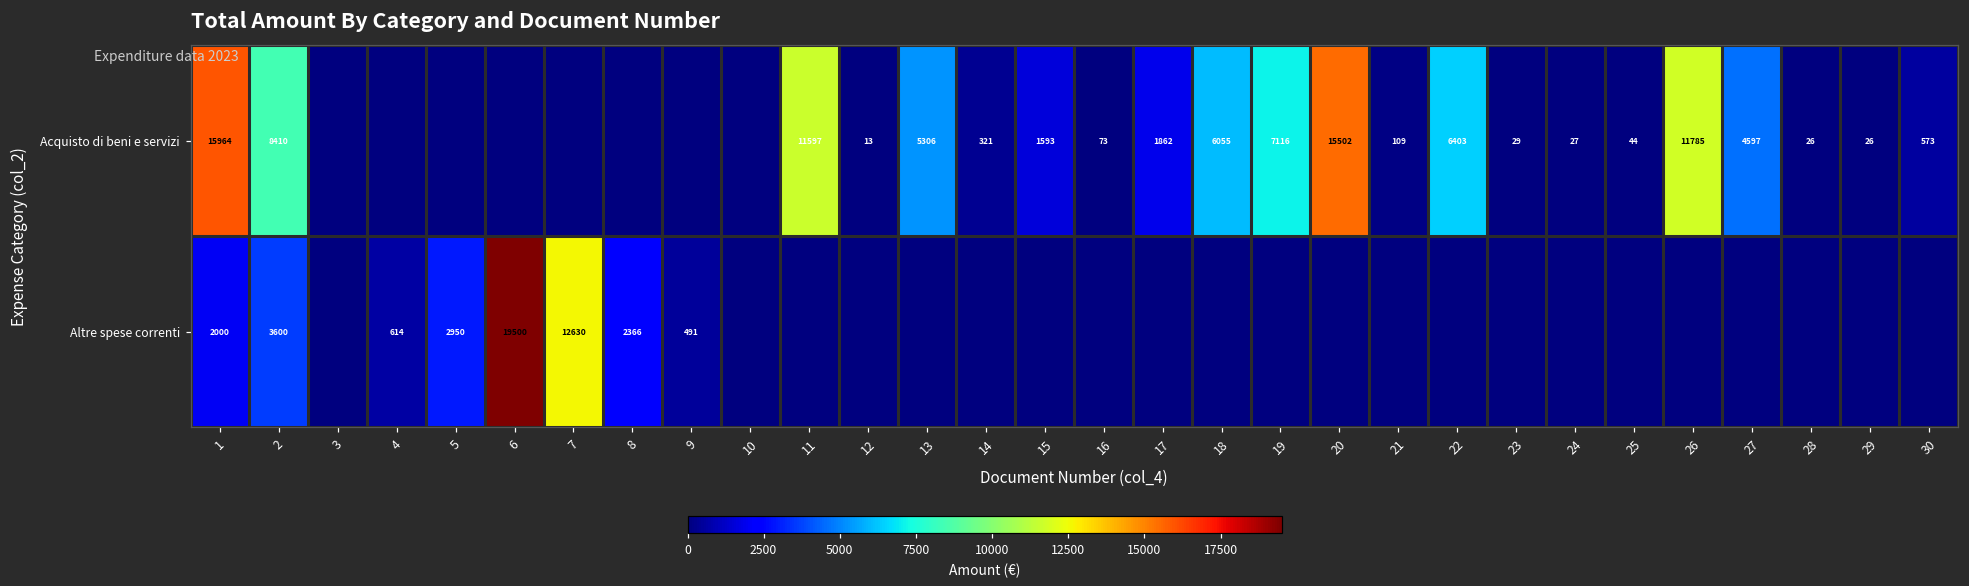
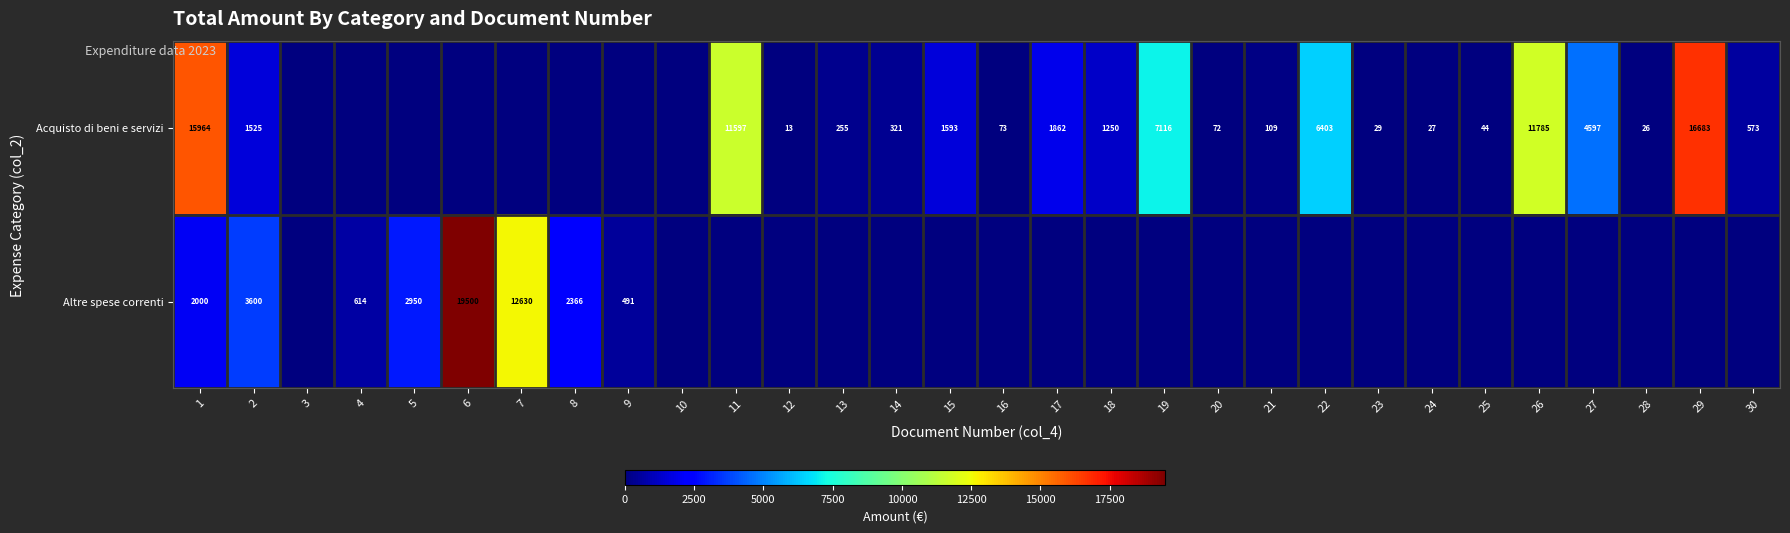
Acquisto di beni e servizi, 2: 8410 -> 1525
Acquisto di beni e servizi, 13: 5306 -> 255
Acquisto di beni e servizi, 18: 6055 -> 1250
Acquisto di beni e servizi, 20: 15502 -> 72
Acquisto di beni e servizi, 29: 26 -> 16683
